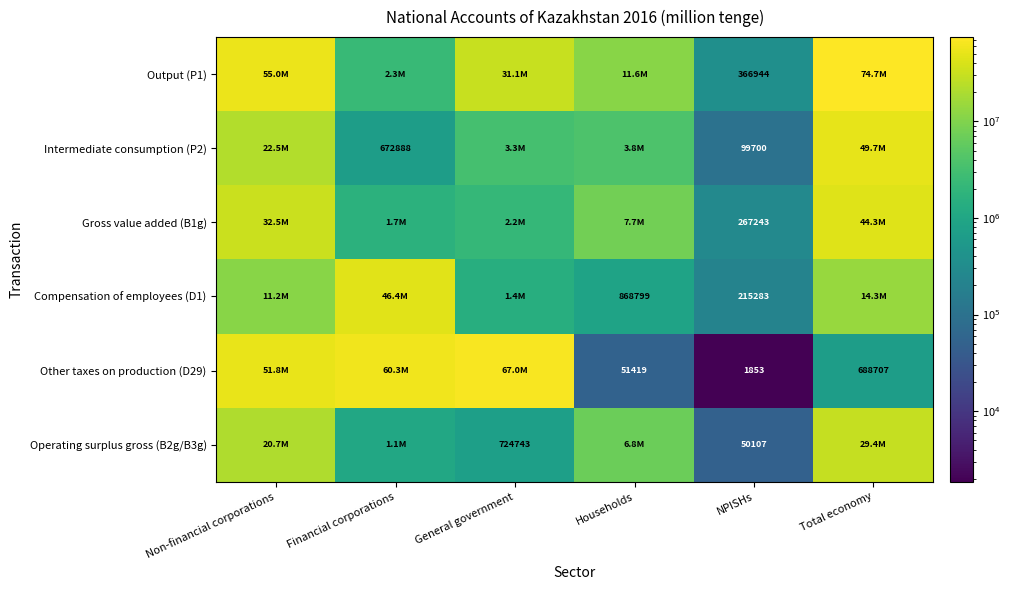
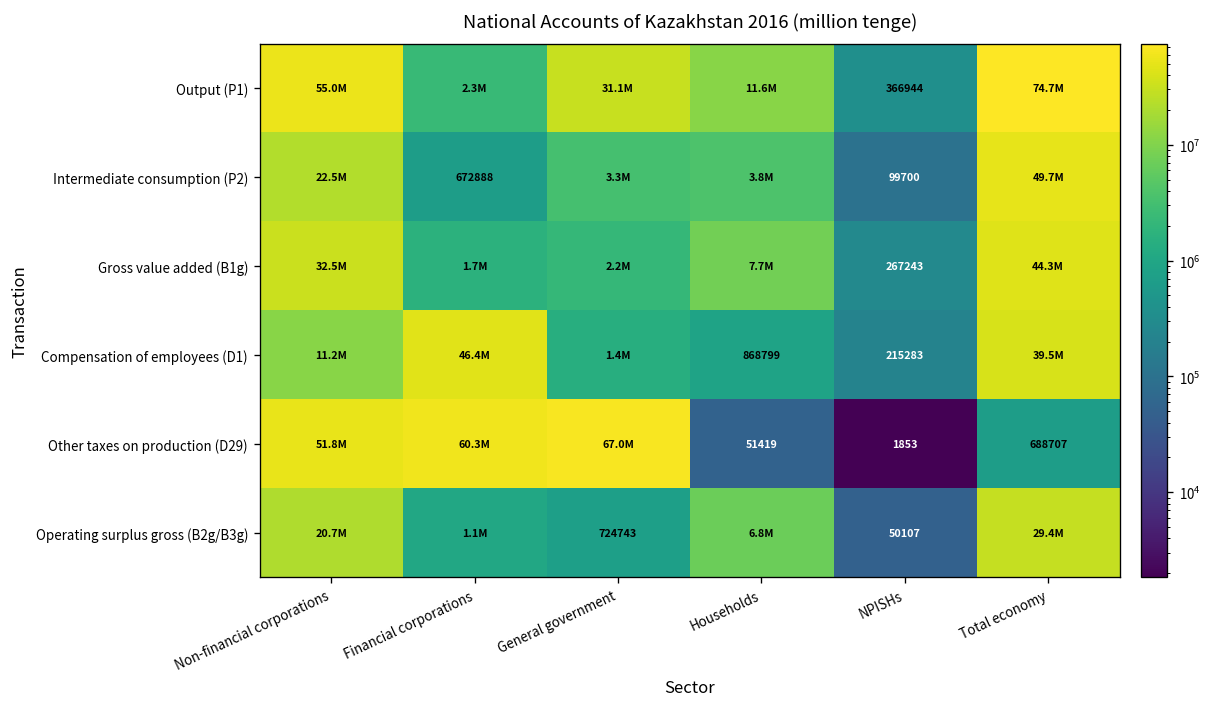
Compensation of employees (D1), Total economy: 14.3M -> 39.5M
